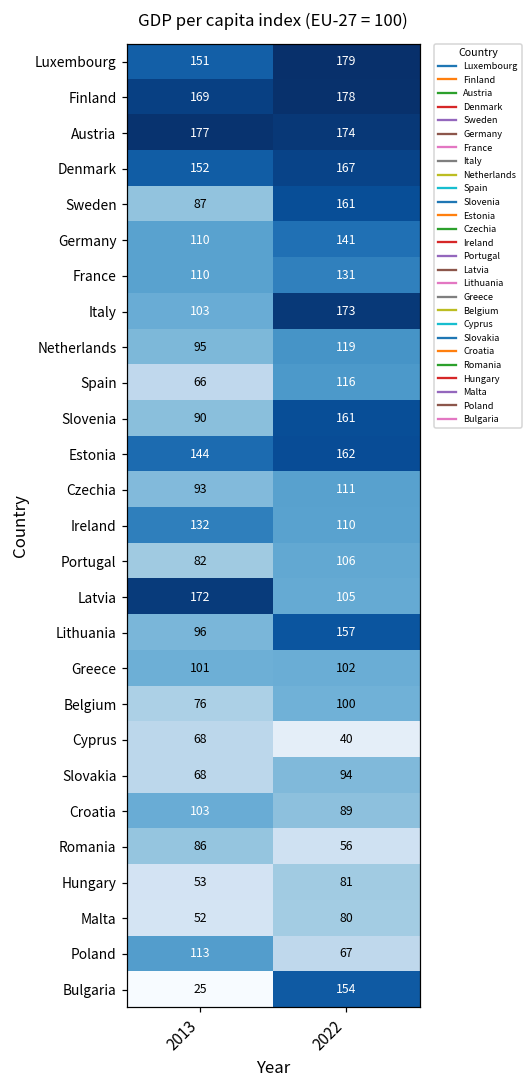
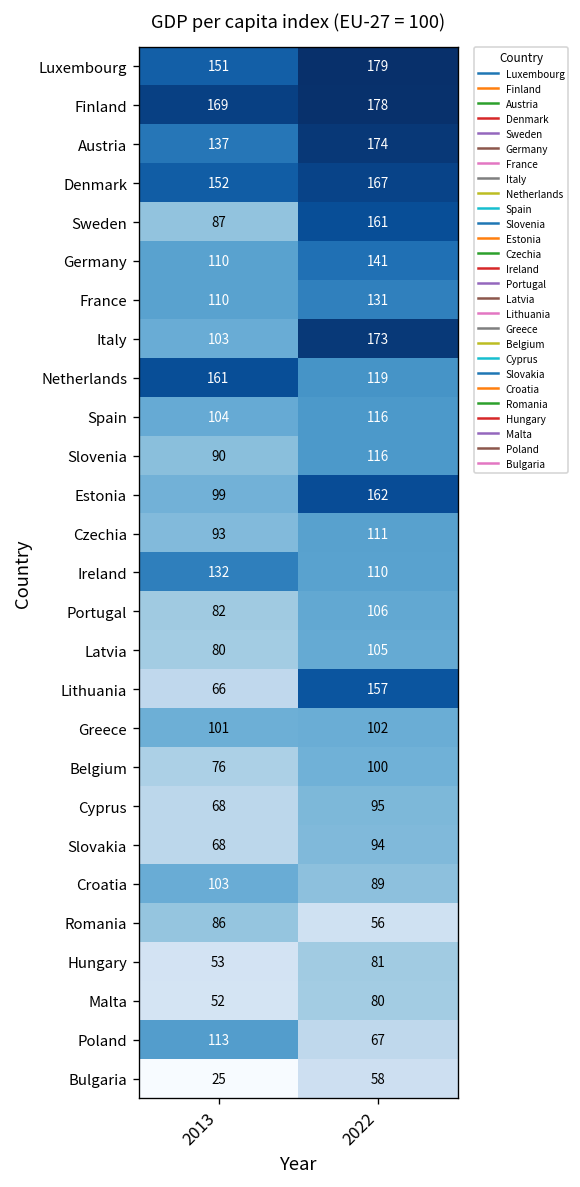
Austria, 2013: 177 -> 137
Netherlands, 2013: 95 -> 161
Spain, 2013: 66 -> 104
Slovenia, 2022: 161 -> 116
Estonia, 2013: 144 -> 99
Latvia, 2013: 172 -> 80
Lithuania, 2013: 96 -> 66
Cyprus, 2022: 40 -> 95
Bulgaria, 2022: 154 -> 58
